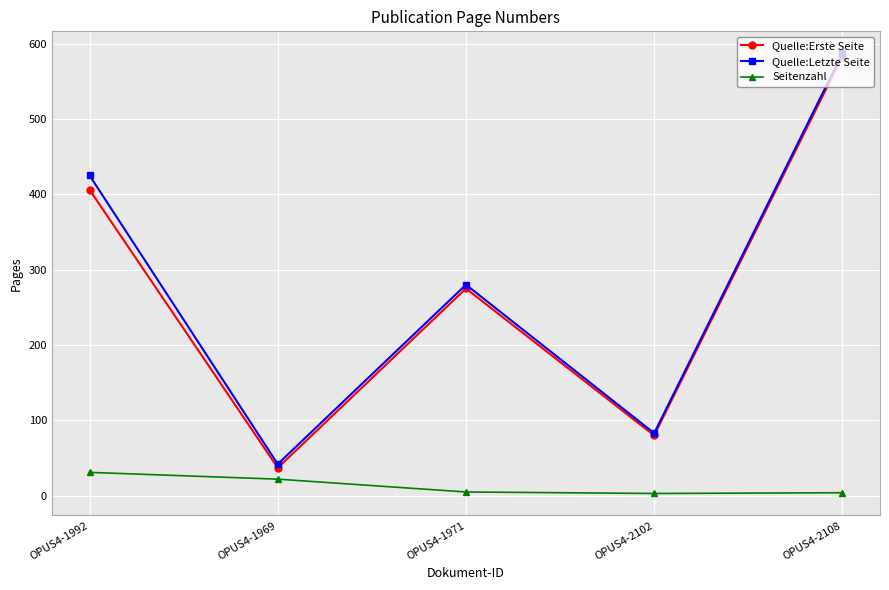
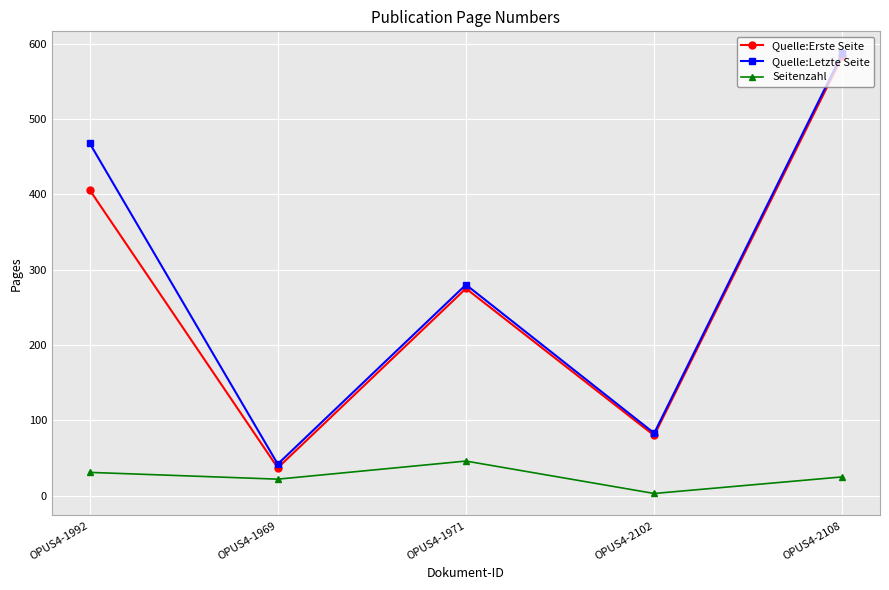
Quelle:Letzte Seite, OPUS4-1992: 430 -> 470
Seitenzahl, OPUS4-1971: 10 -> 50
Seitenzahl, OPUS4-2108: 0 -> 30
